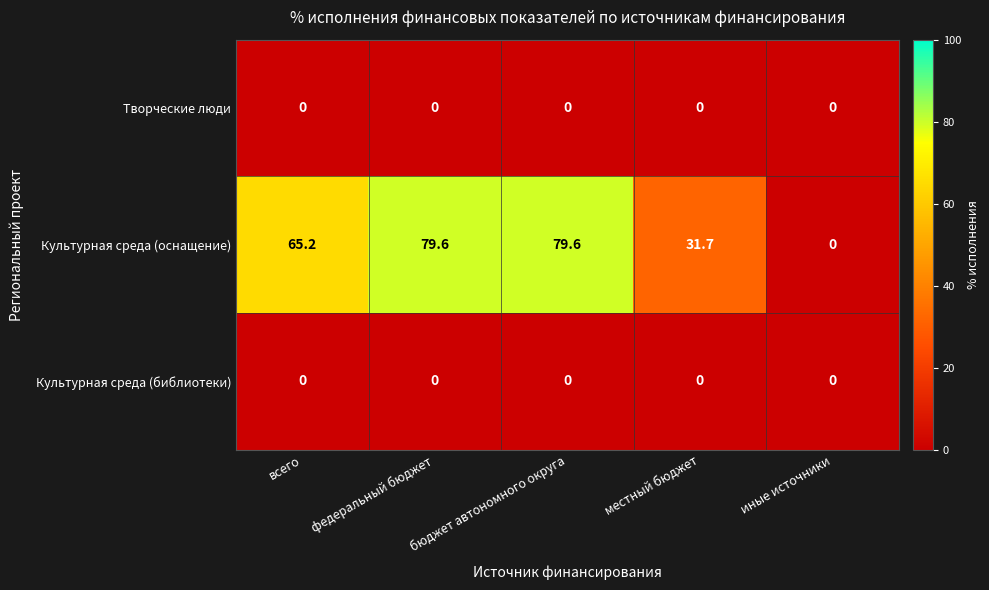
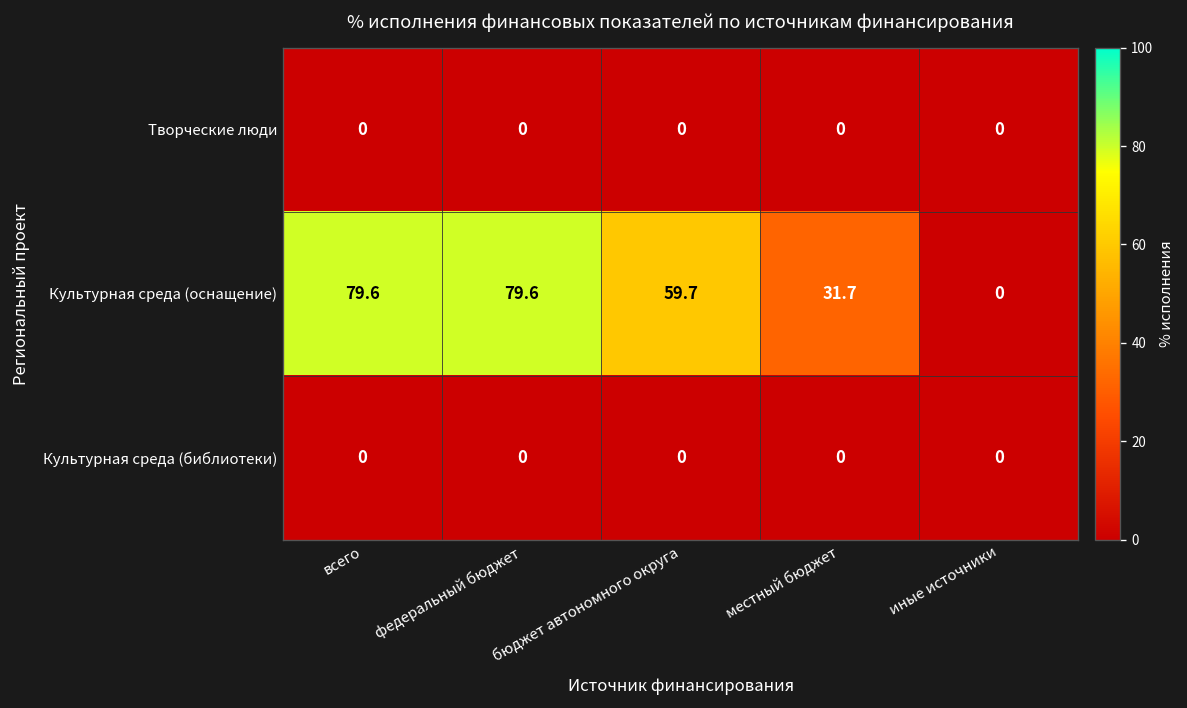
Культурная среда (оснащение), всего: 65.2 -> 79.6
Культурная среда (оснащение), бюджет автономного округа: 79.6 -> 59.7
